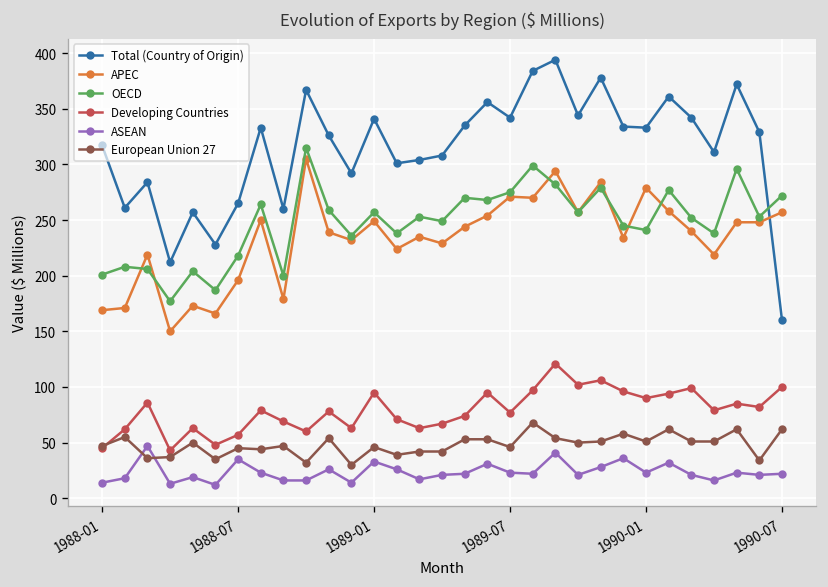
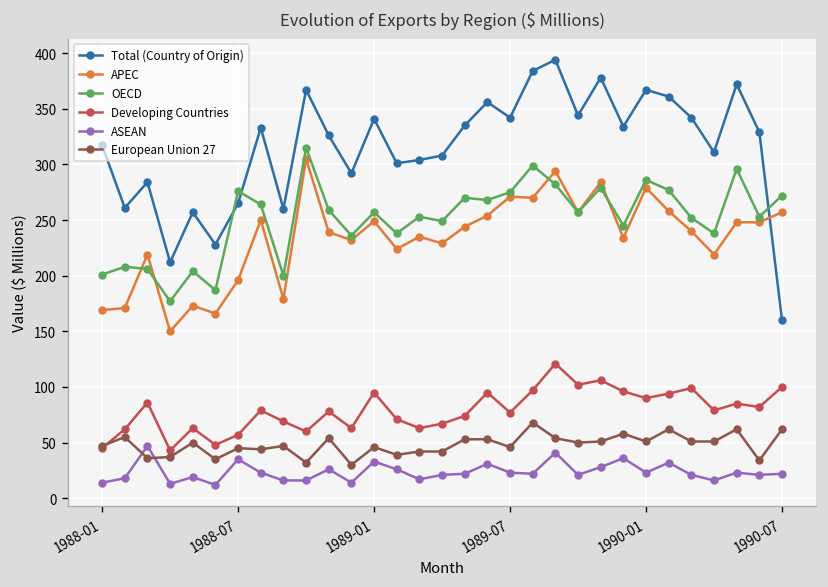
OECD, 1988-07: 220 -> 280
Total (Country of Origin), 1990-01: 330 -> 370
OECD, 1990-01: 240 -> 290
